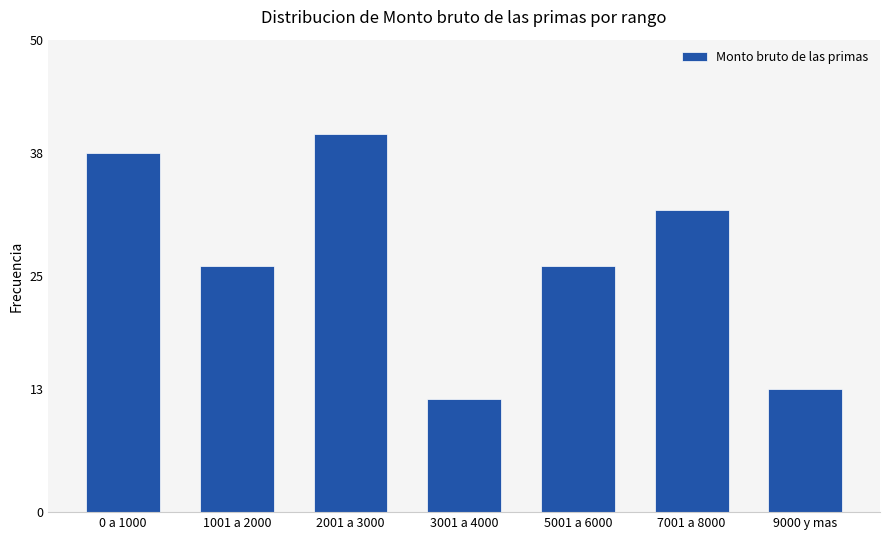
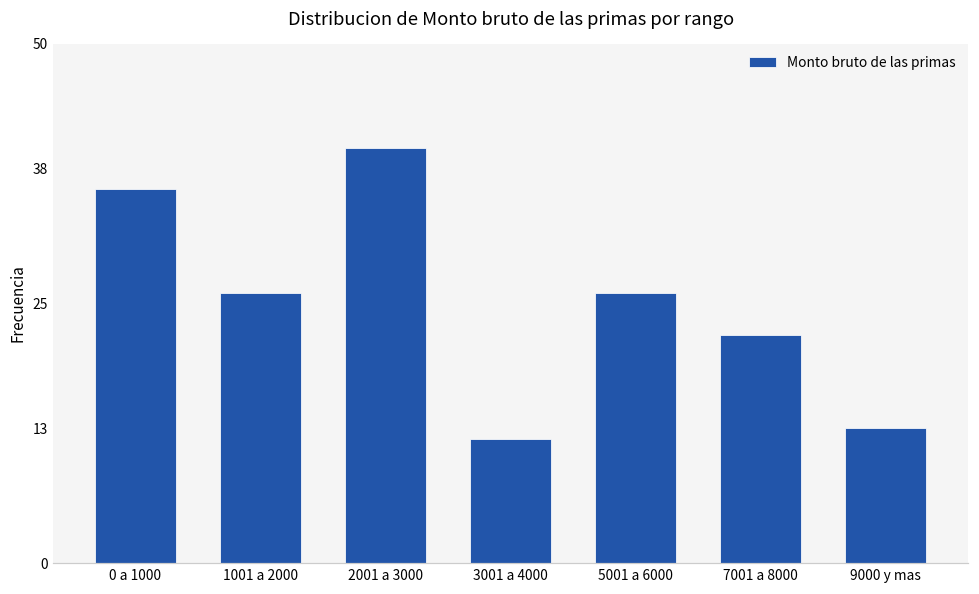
0 a 1000: 38 -> 36
7001 a 8000: 32 -> 22
